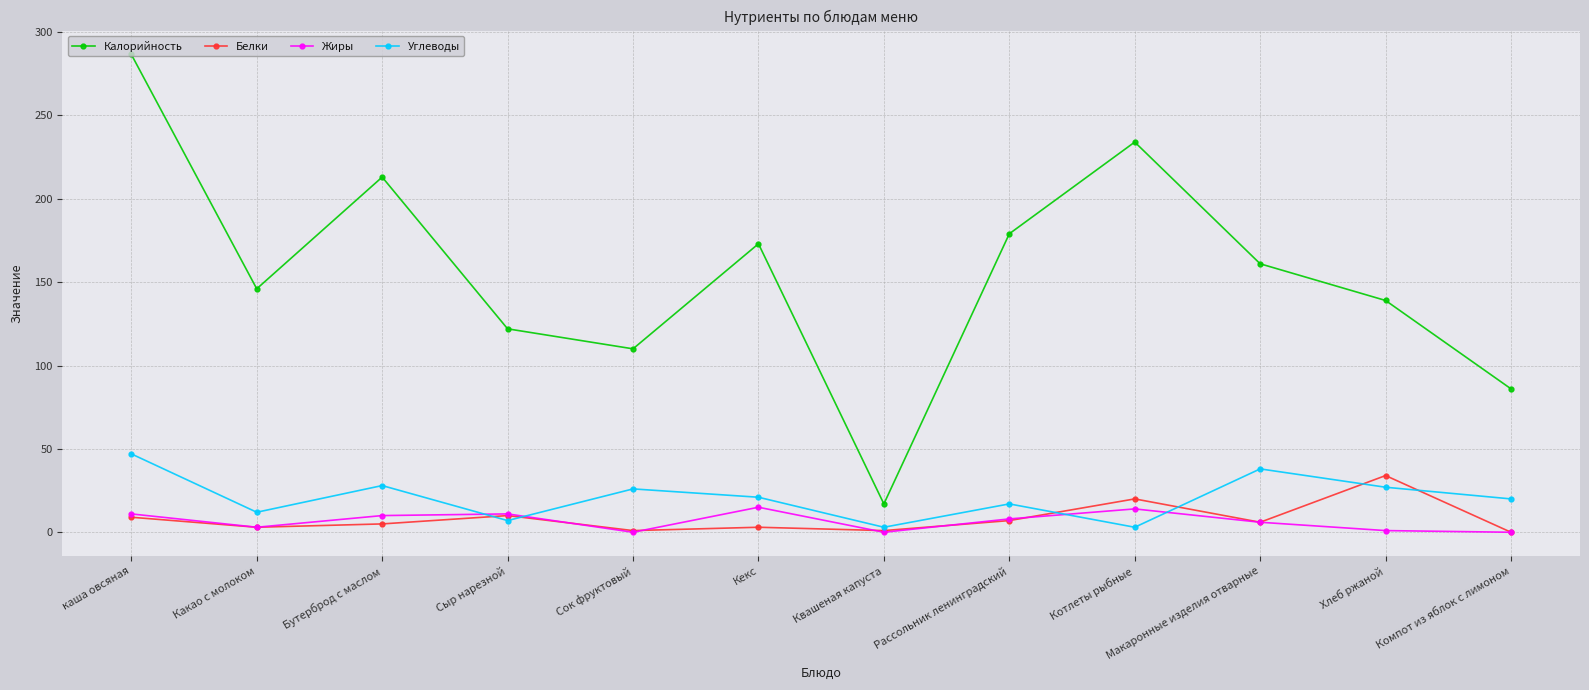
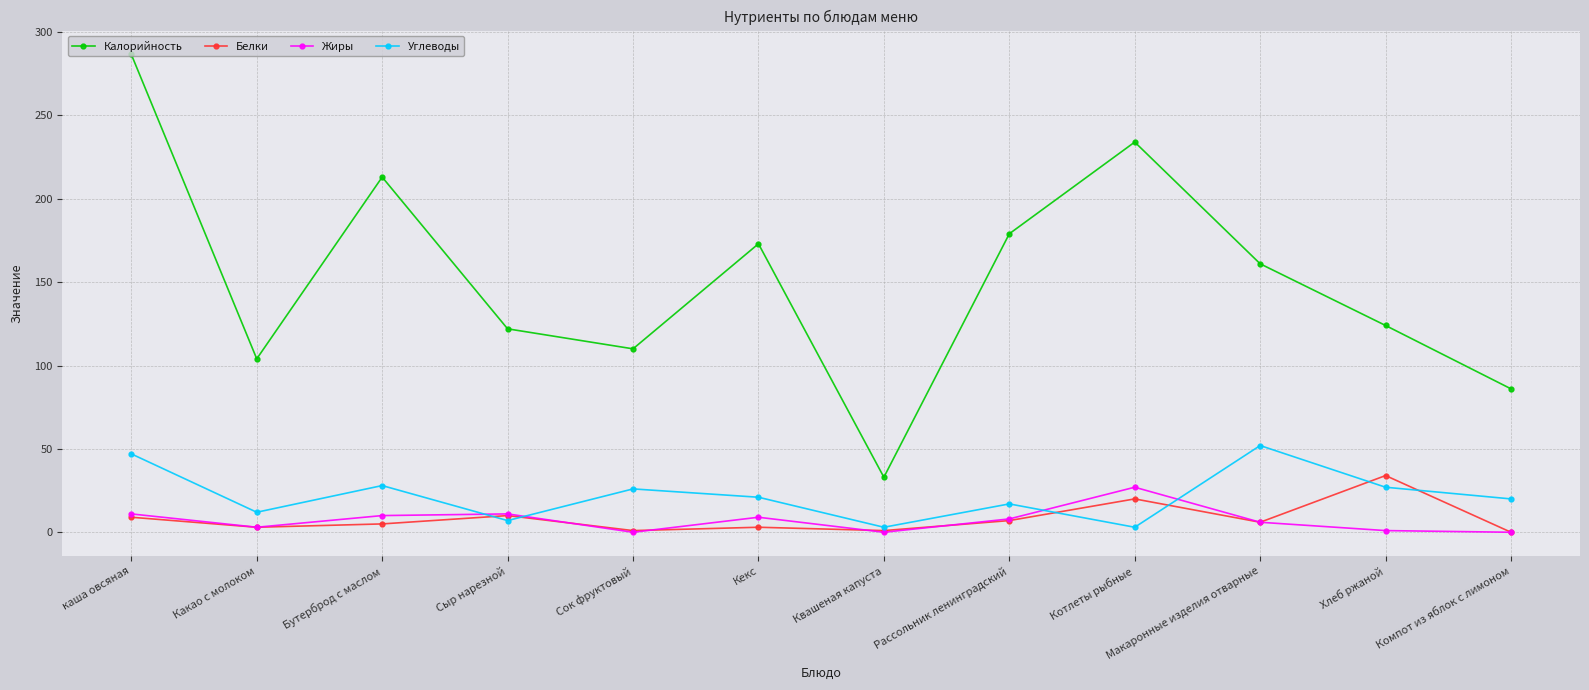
Калорийность, Какао с молоком: 146 -> 104
Жиры, Кекс: 15 -> 9
Калорийность, Квашеная капуста: 17 -> 33
Жиры, Котлеты рыбные: 14 -> 27
Углеводы, Макаронные изделия отварные: 38 -> 52
Калорийность, Хлеб ржаной: 139 -> 124
